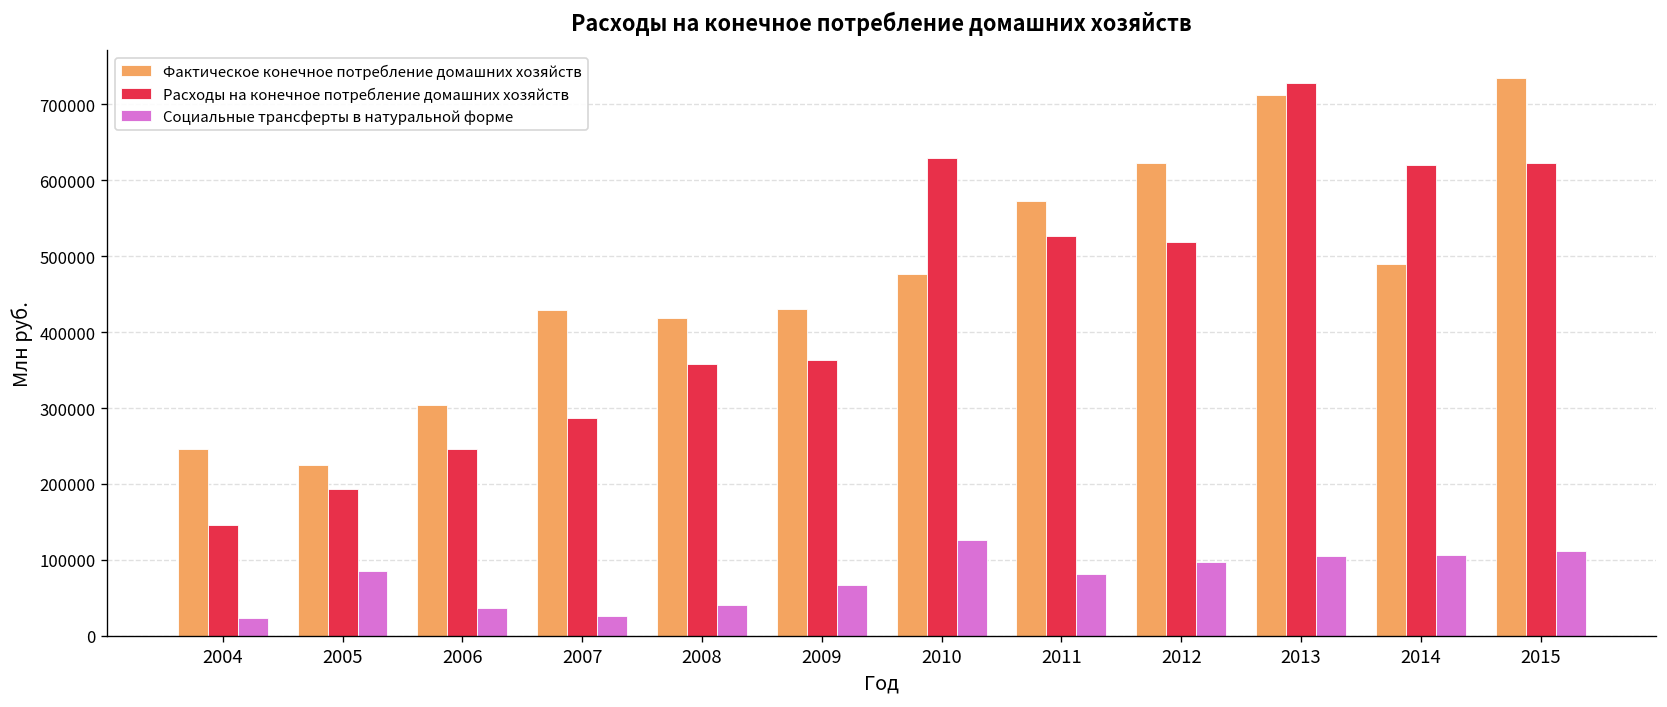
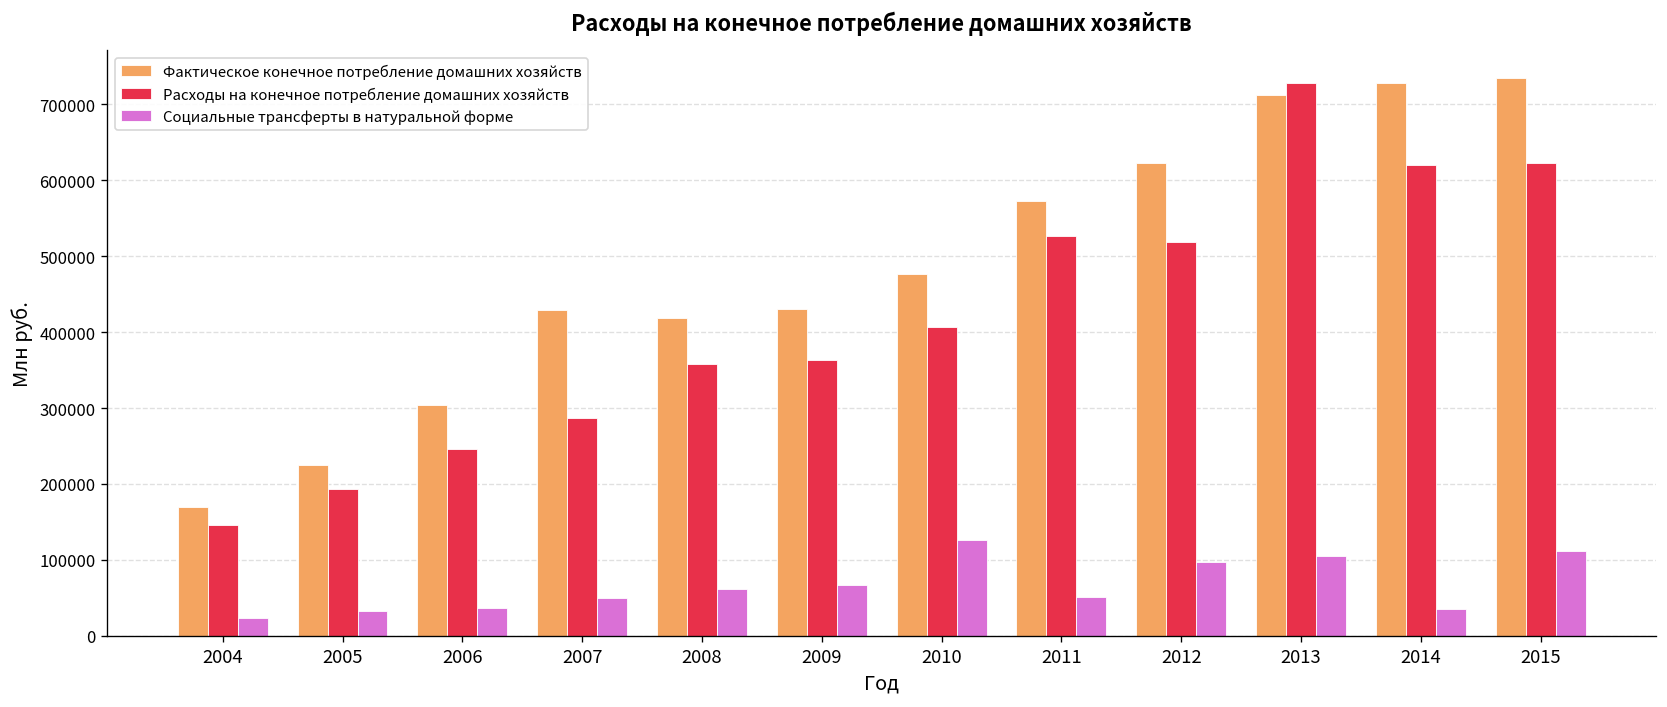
Фактическое конечное потребление домашних хозяйств, 2004: 250000 -> 170000
Социальные трансферты в натуральной форме, 2005: 90000 -> 30000
Социальные трансферты в натуральной форме, 2007: 30000 -> 50000
Социальные трансферты в натуральной форме, 2008: 40000 -> 60000
Расходы на конечное потребление домашних хозяйств, 2010: 630000 -> 410000
Социальные трансферты в натуральной форме, 2011: 80000 -> 50000
Фактическое конечное потребление домашних хозяйств, 2014: 490000 -> 730000
Социальные трансферты в натуральной форме, 2014: 110000 -> 30000
